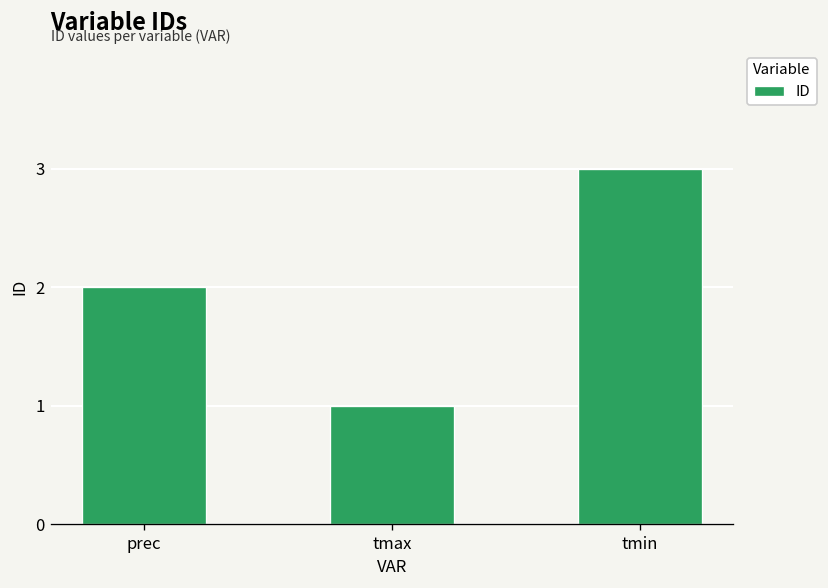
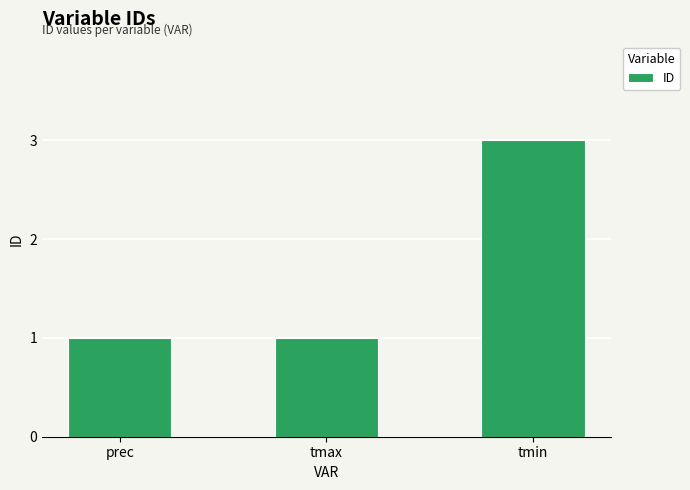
prec: 2 -> 1
